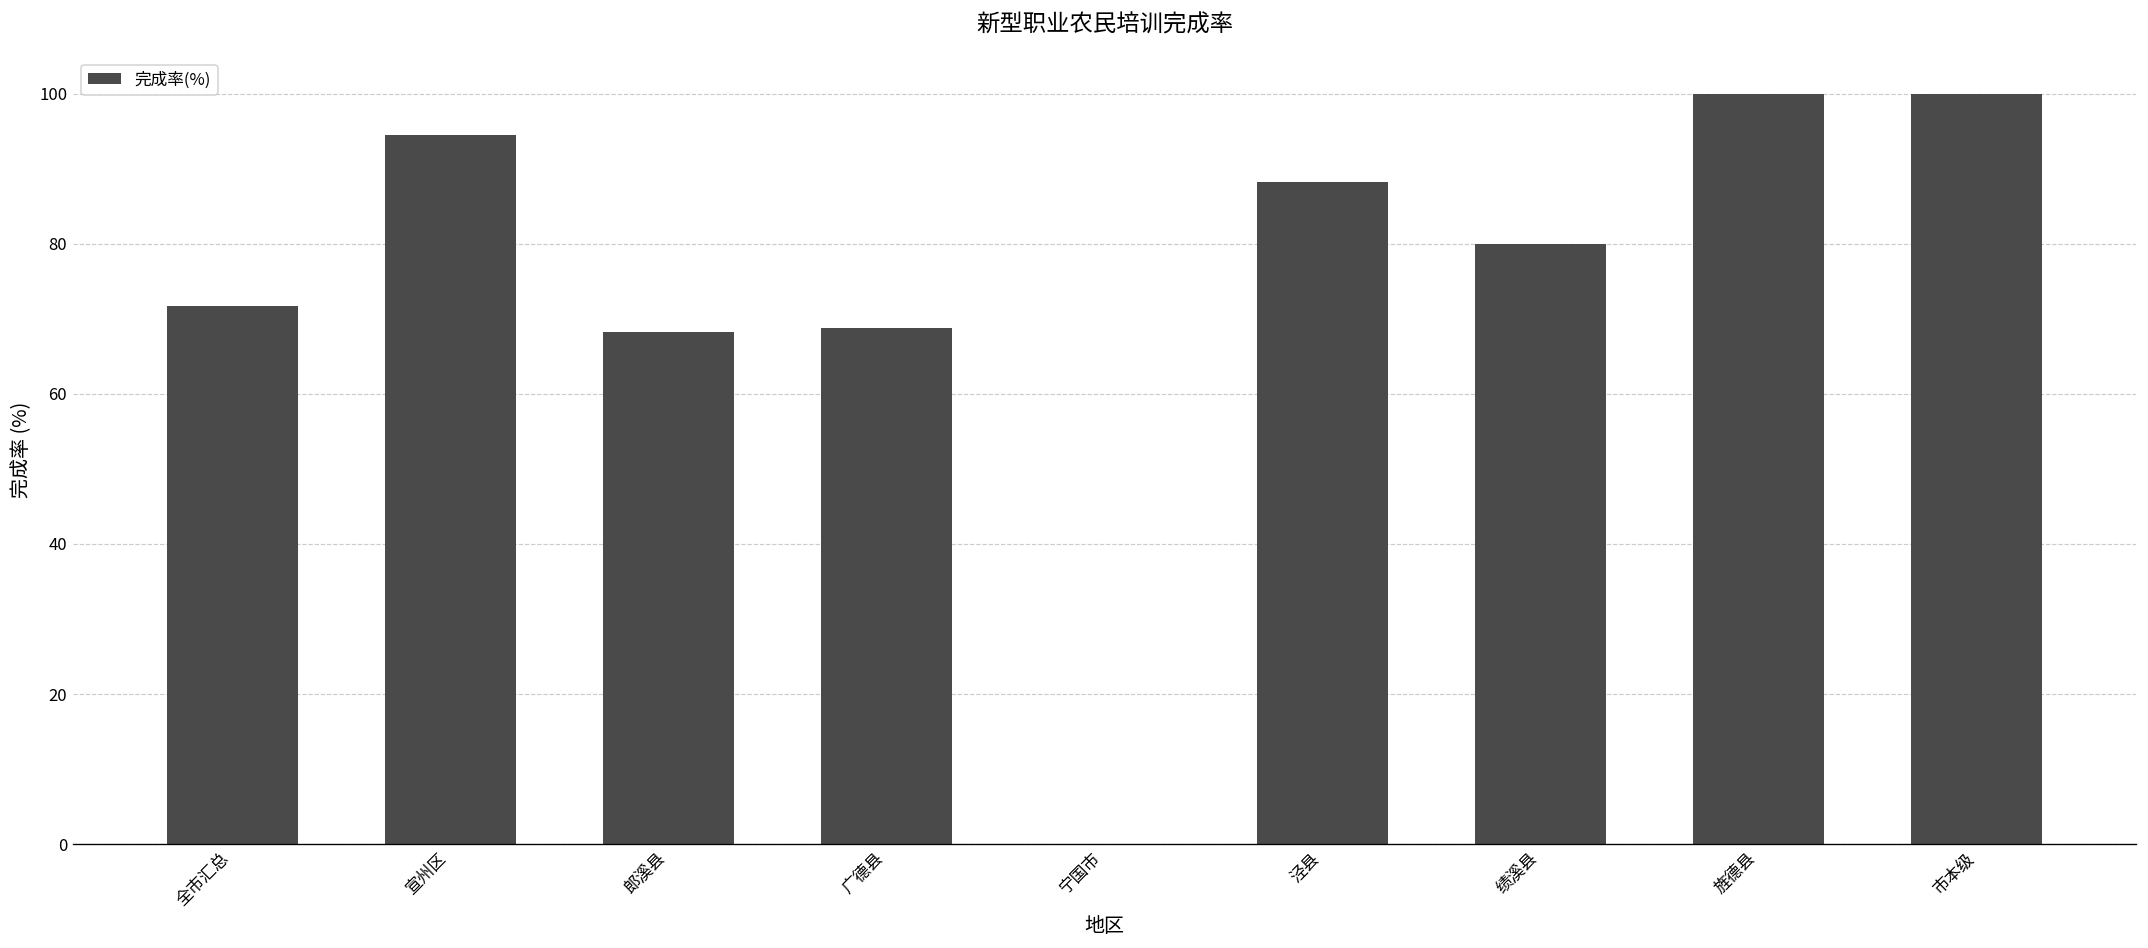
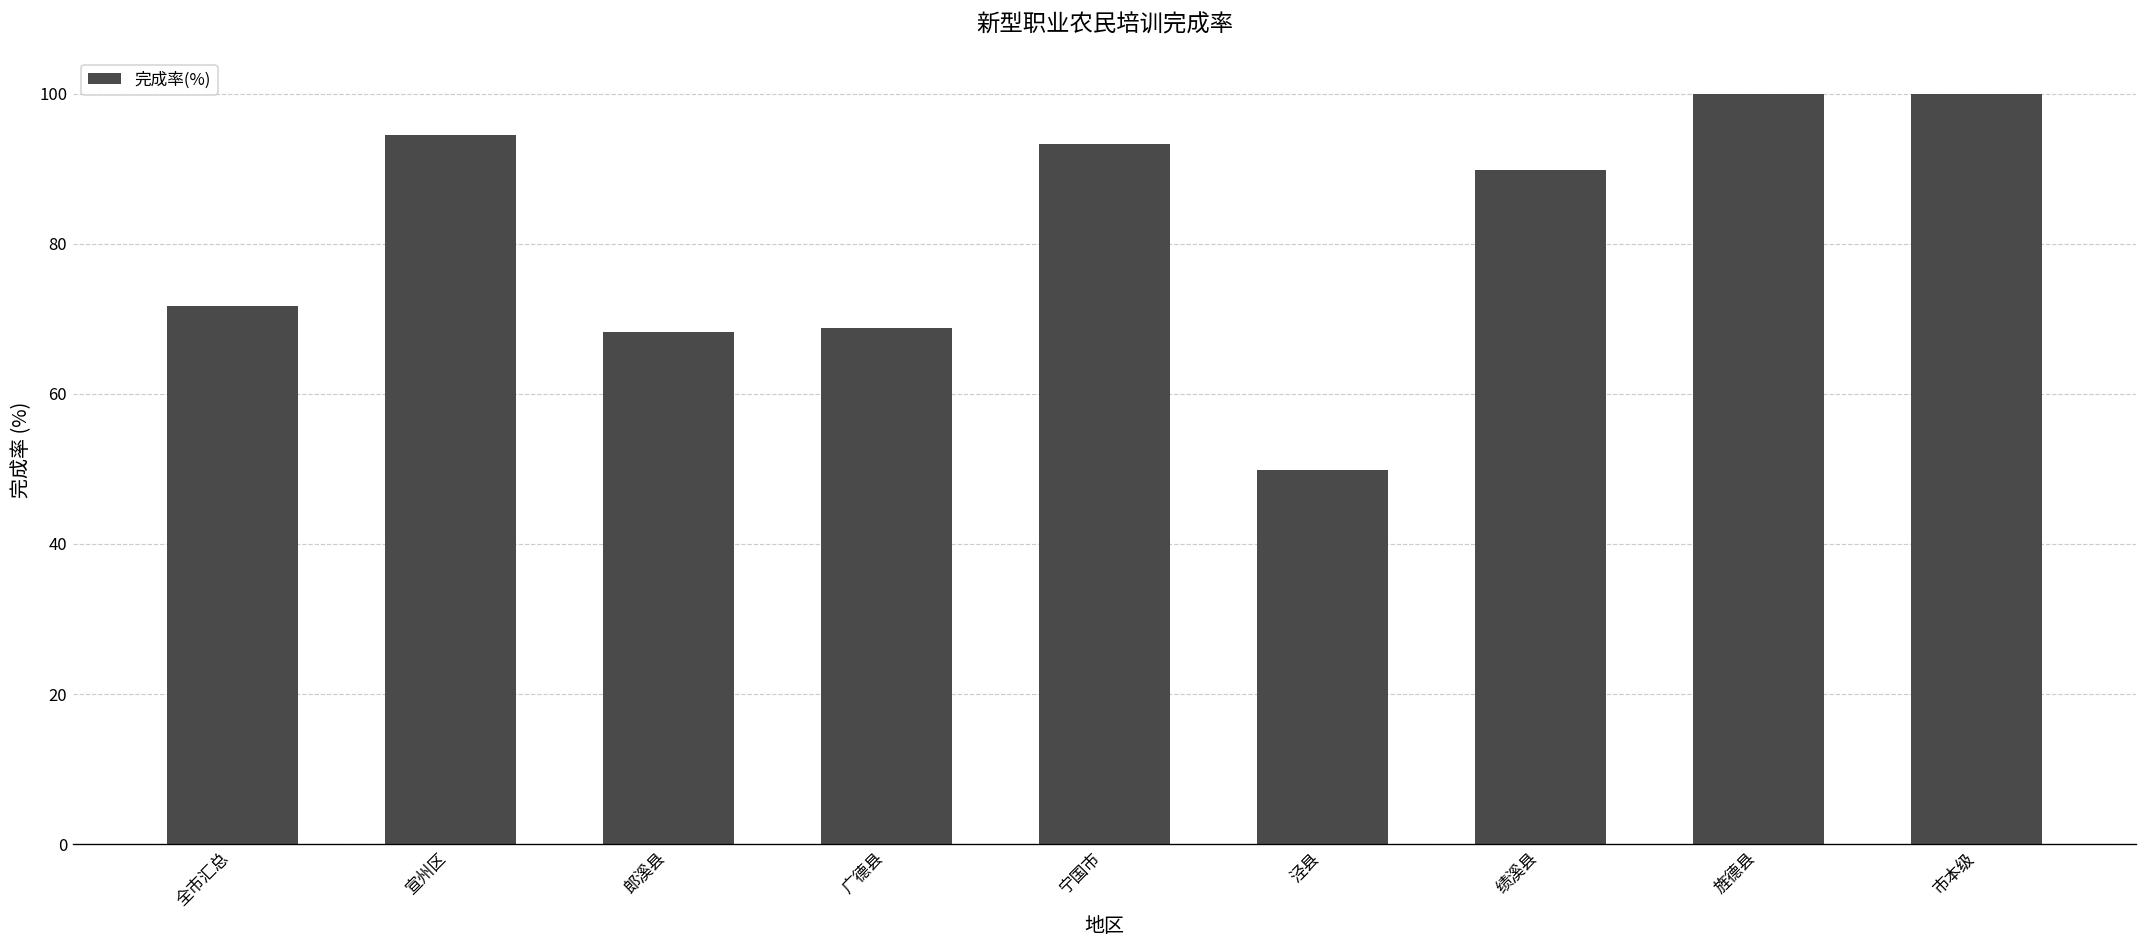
宁国市: 0 -> 93
泾县: 88 -> 50
绩溪县: 80 -> 90
